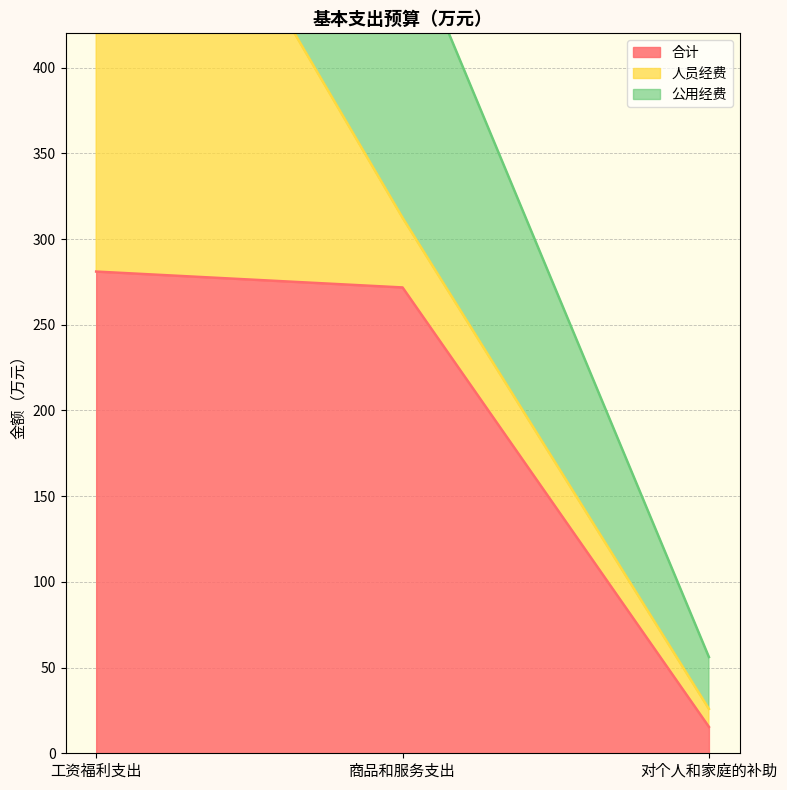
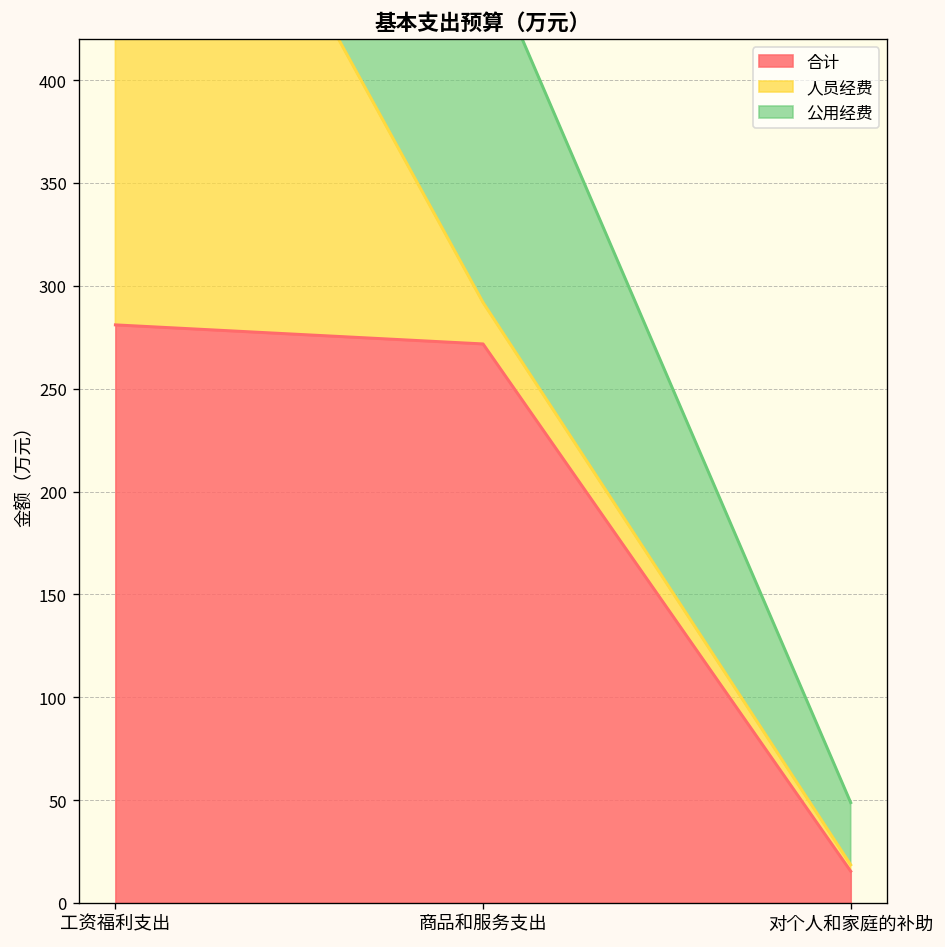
人员经费, 商品和服务支出: 41 -> 20
人员经费, 对个人和家庭的补助: 10 -> 3
